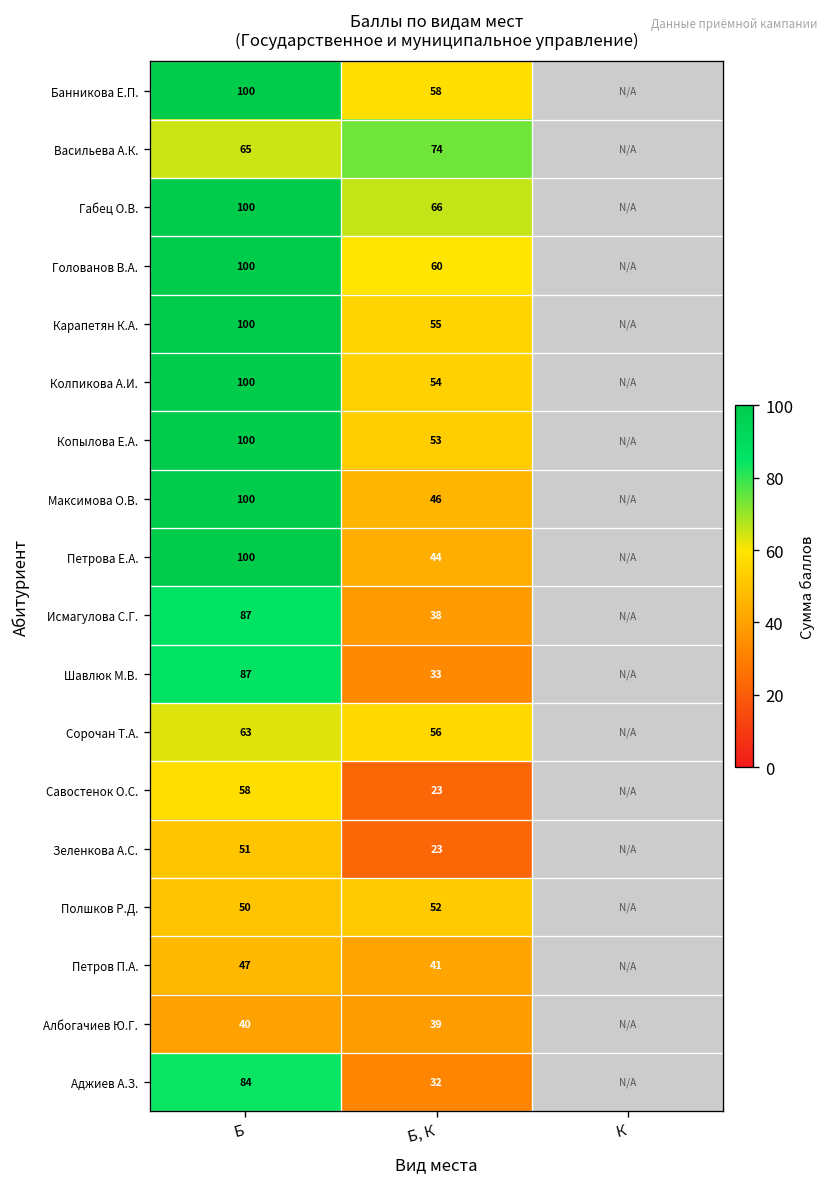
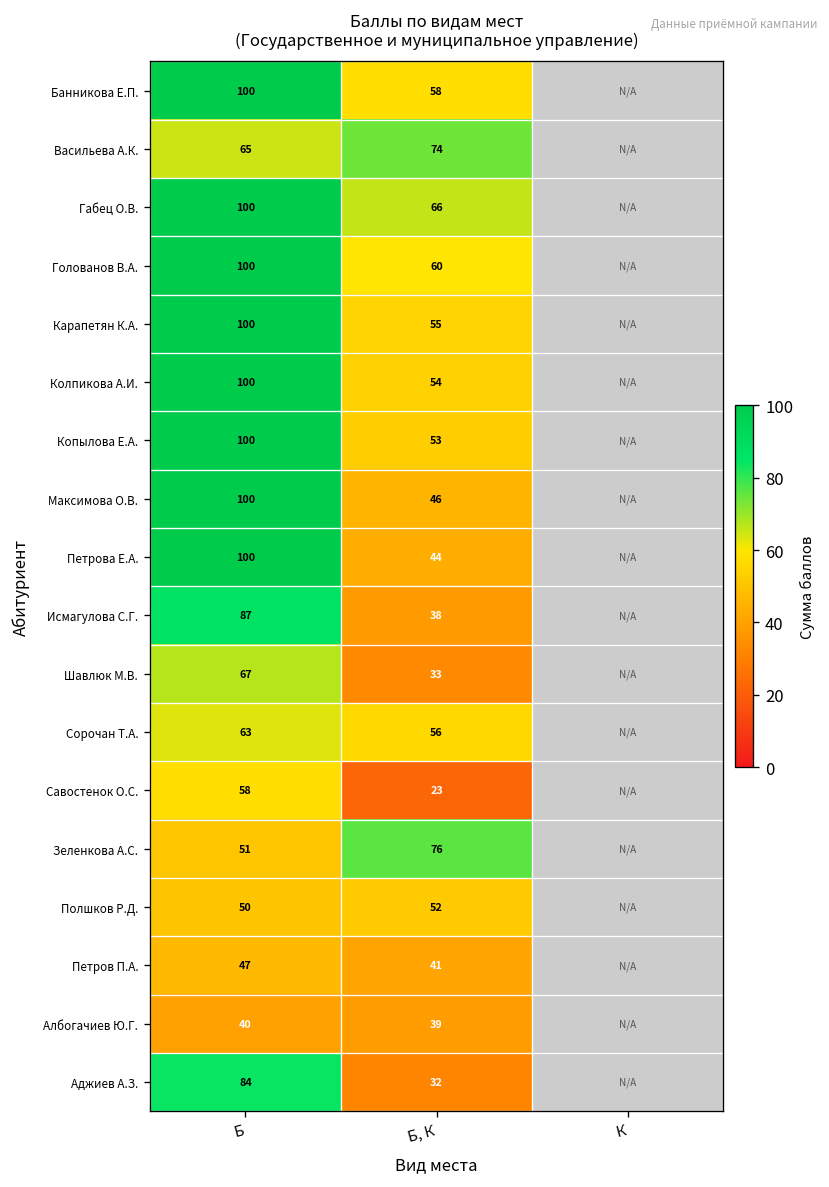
Шавлюк М.В., Б: 87 -> 67
Зеленкова А.С., Б, К: 23 -> 76
